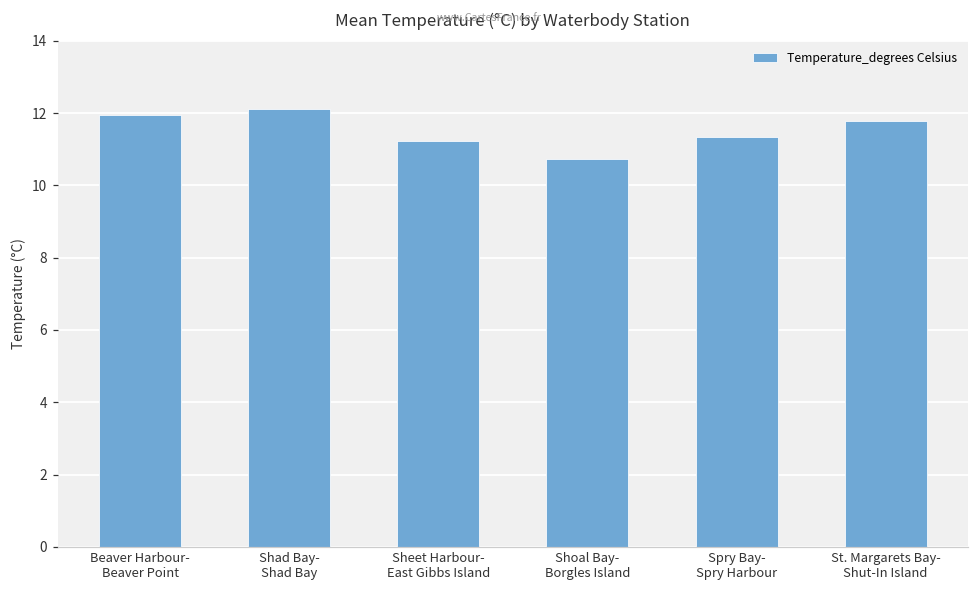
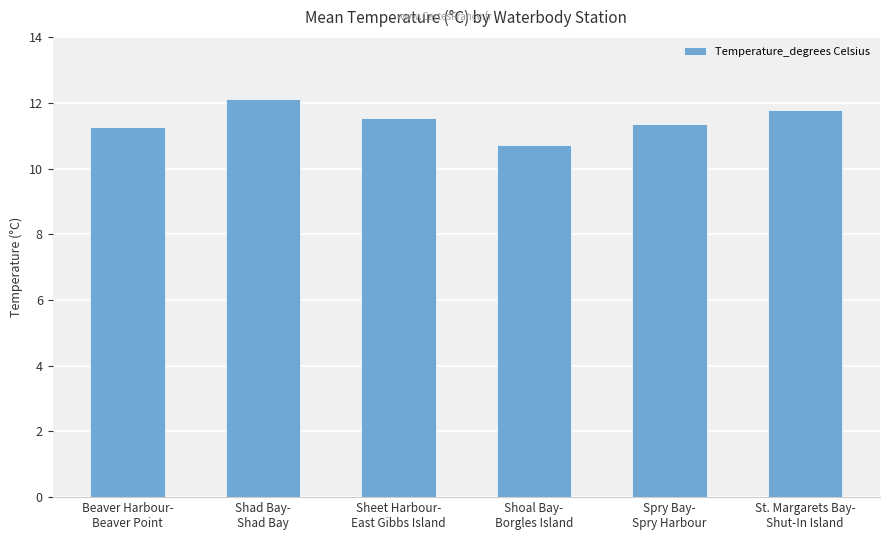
Beaver Harbour- Beaver Point: 11.9 -> 11.3
Sheet Harbour- East Gibbs Island: 11.2 -> 11.5
